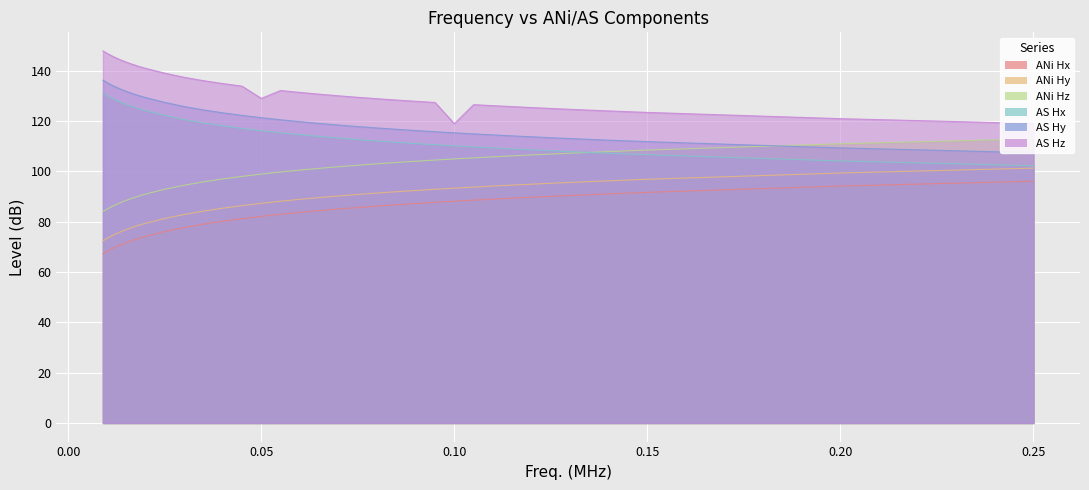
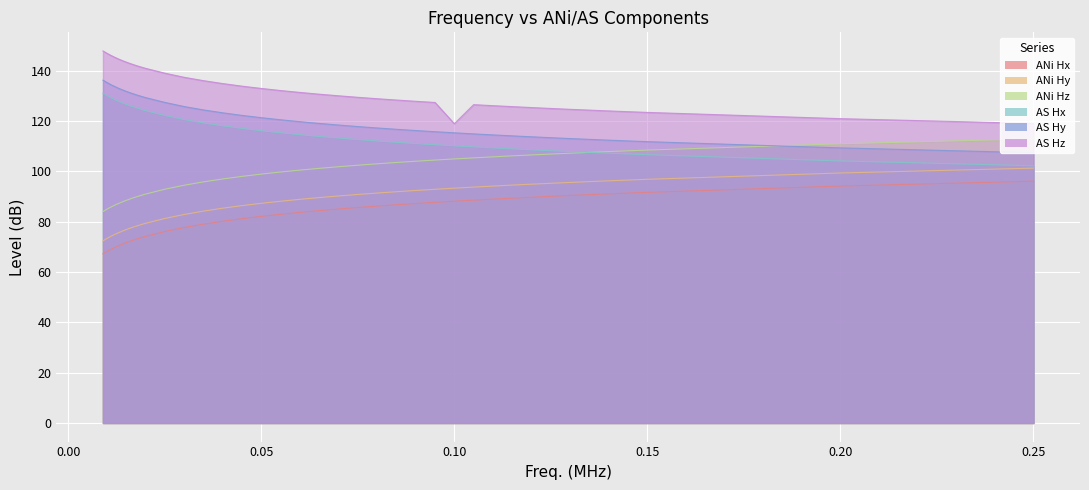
AS Hz, 0.05: 129 -> 133
